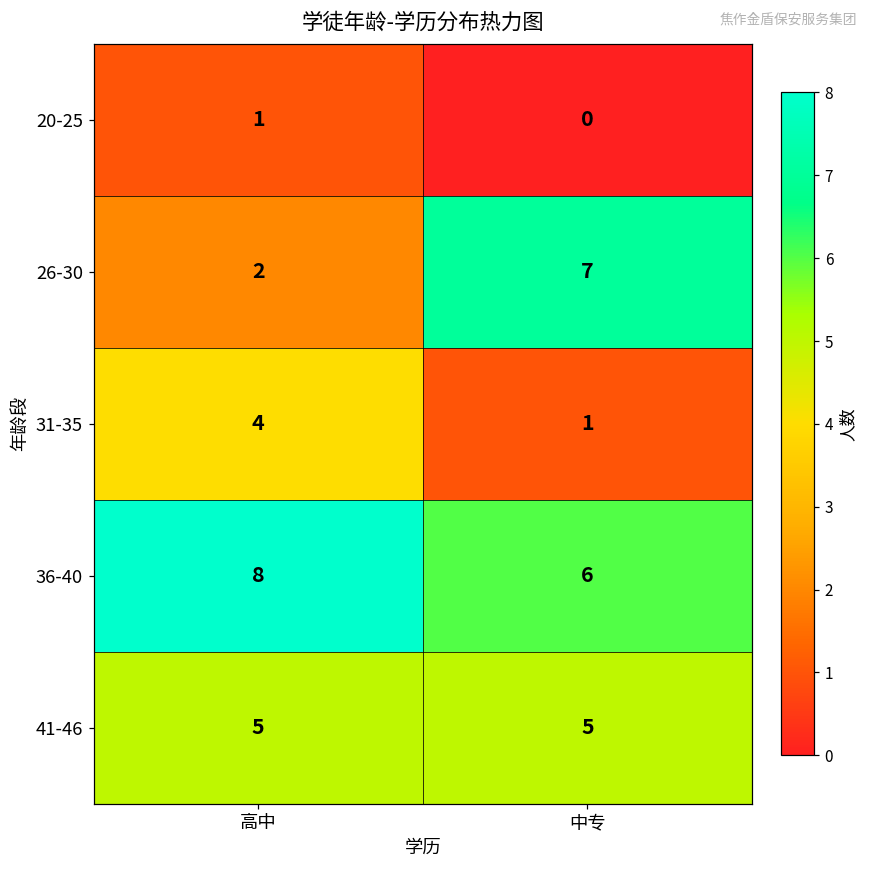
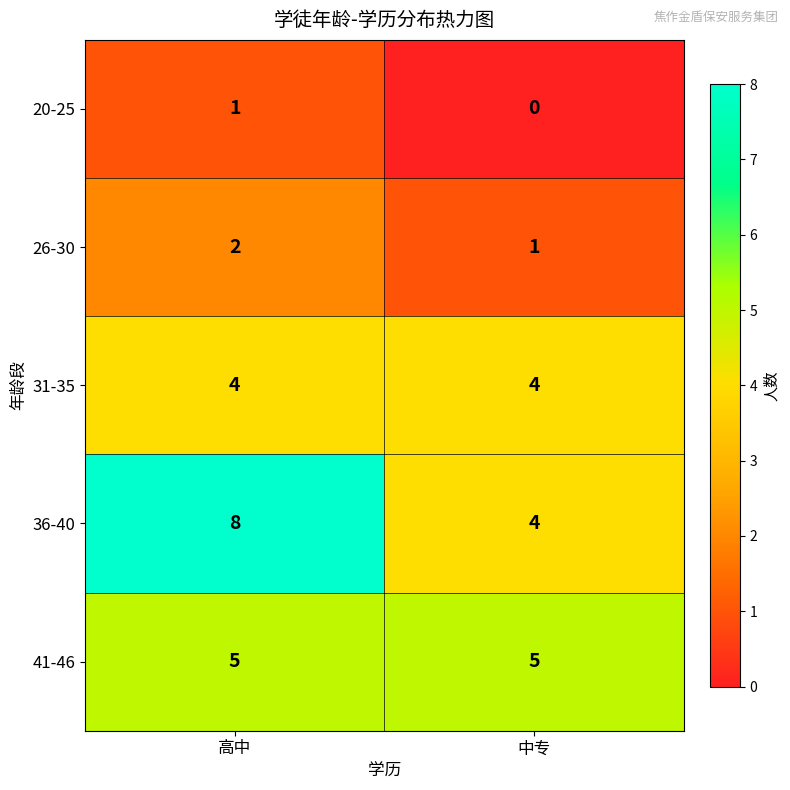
26-30, 中专: 7 -> 1
31-35, 中专: 1 -> 4
36-40, 中专: 6 -> 4
